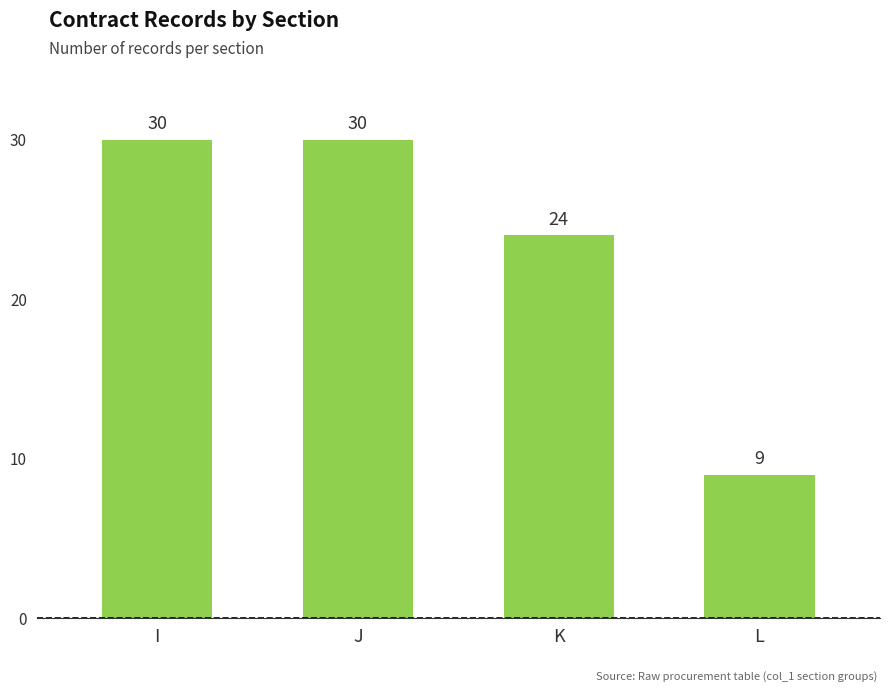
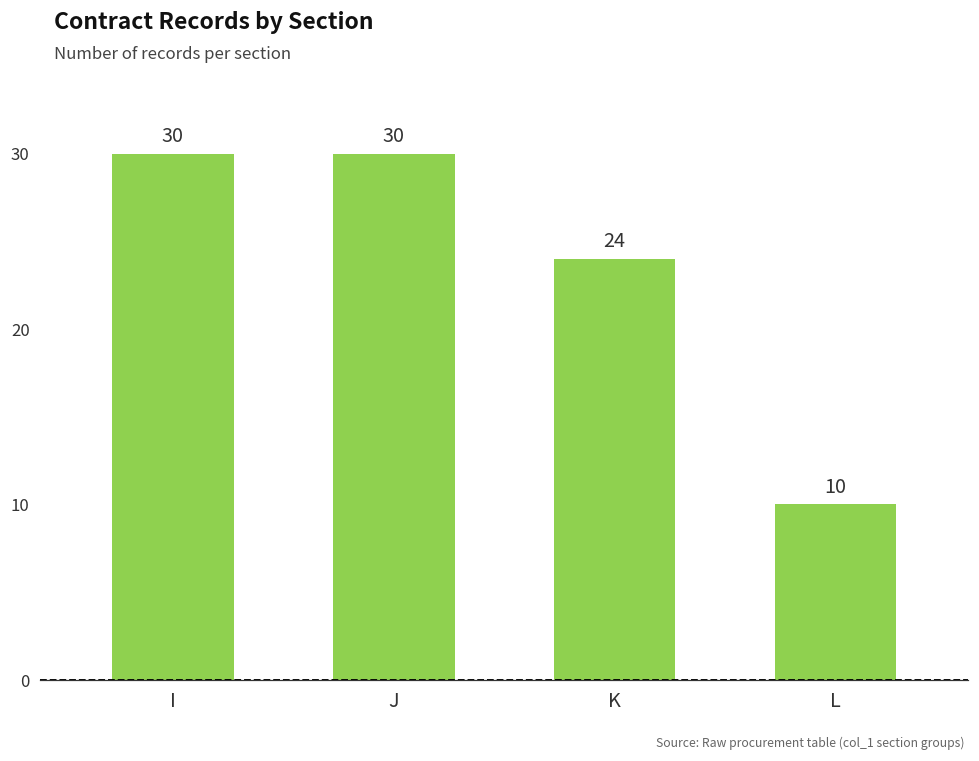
L: 9 -> 10
